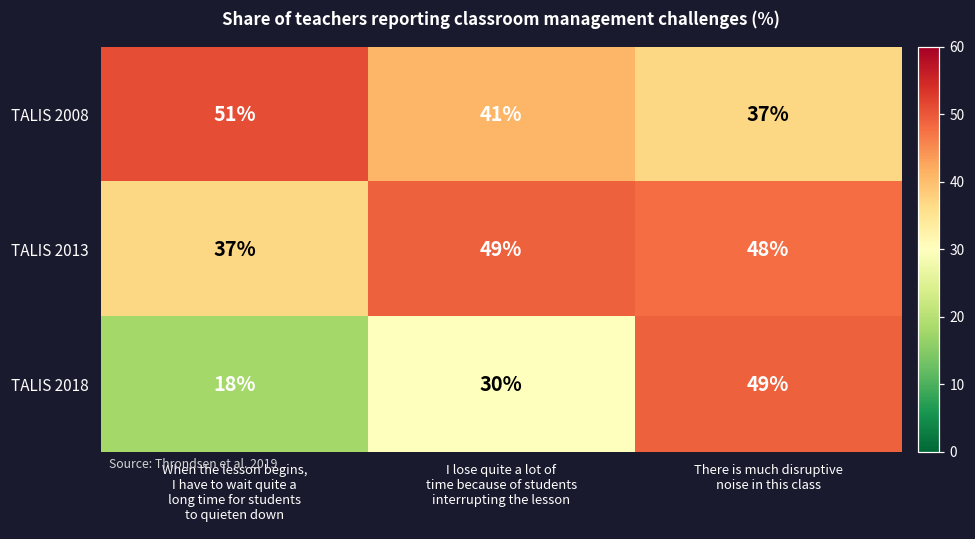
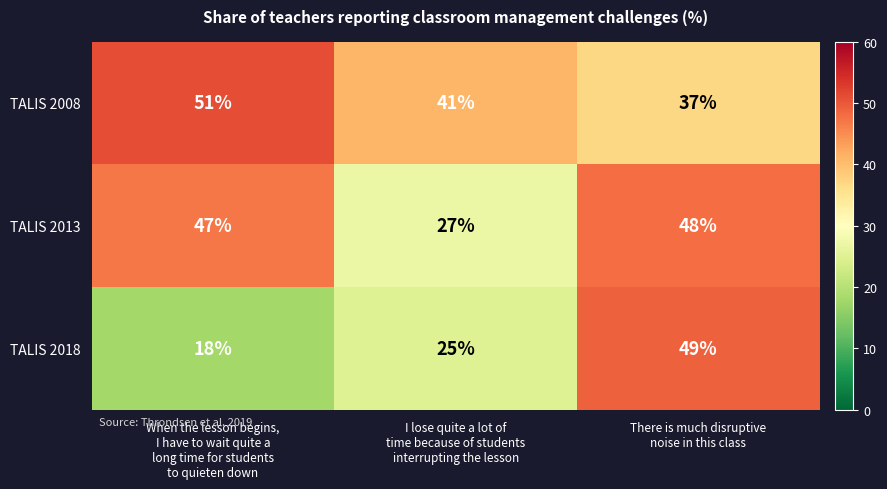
TALIS 2013, When the lesson begins, I have to wait quite a long time for students to quieten down: 37% -> 47%
TALIS 2013, I lose quite a lot of time because of students interrupting the lesson: 49% -> 27%
TALIS 2018, I lose quite a lot of time because of students interrupting the lesson: 30% -> 25%
